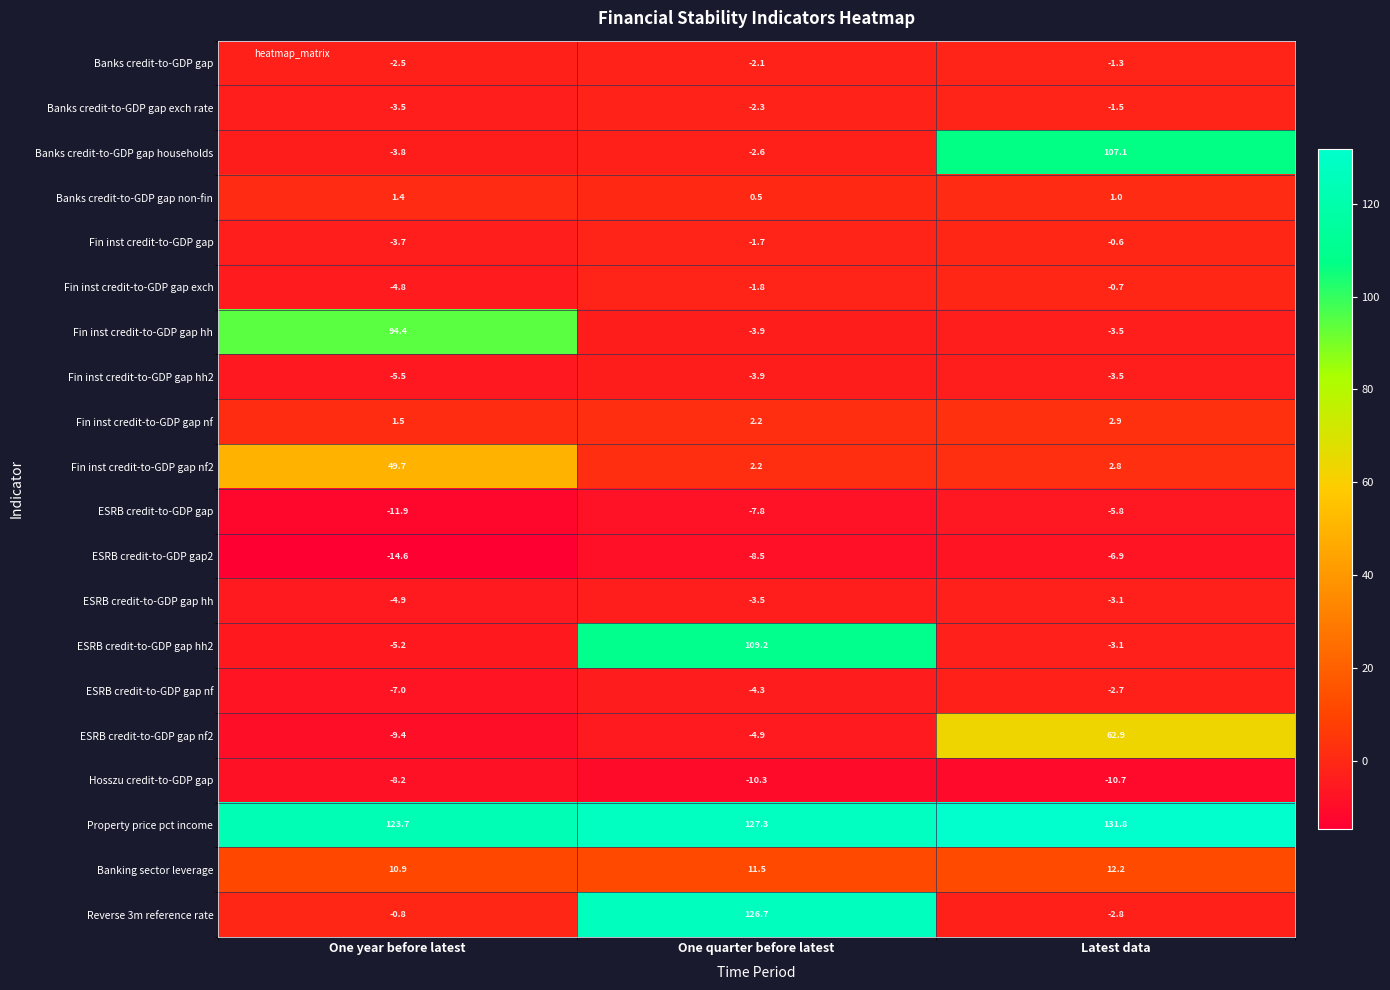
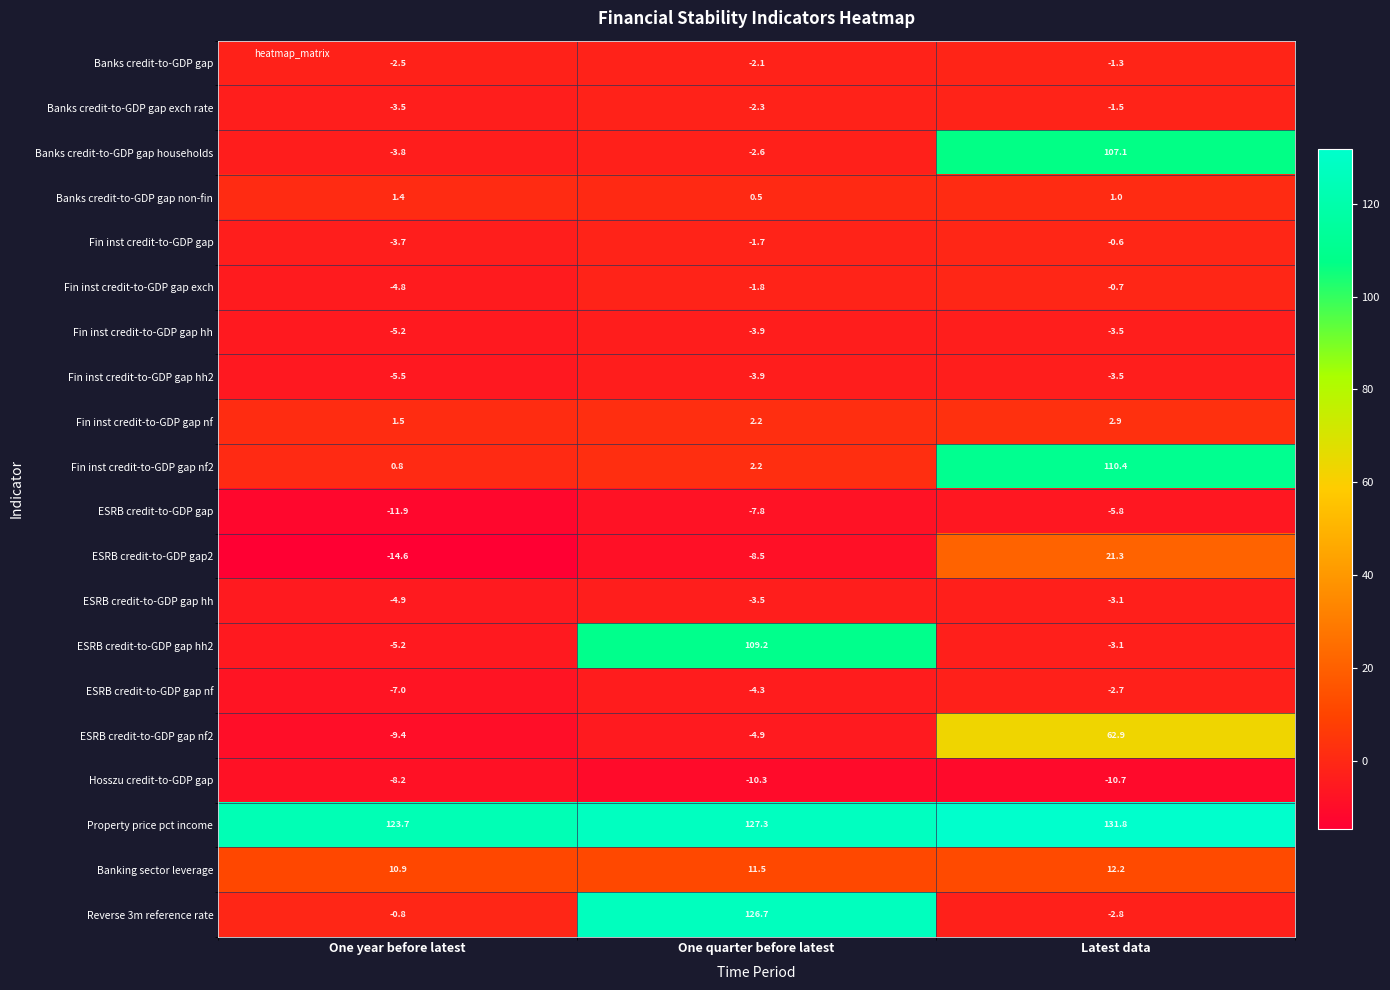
Fin inst credit-to-GDP gap hh, One year before latest: 94.4 -> -5.2
Fin inst credit-to-GDP gap nf2, One year before latest: 49.7 -> 0.8
Fin inst credit-to-GDP gap nf2, Latest data: 2.8 -> 110.4
ESRB credit-to-GDP gap2, Latest data: -6.9 -> 21.3
